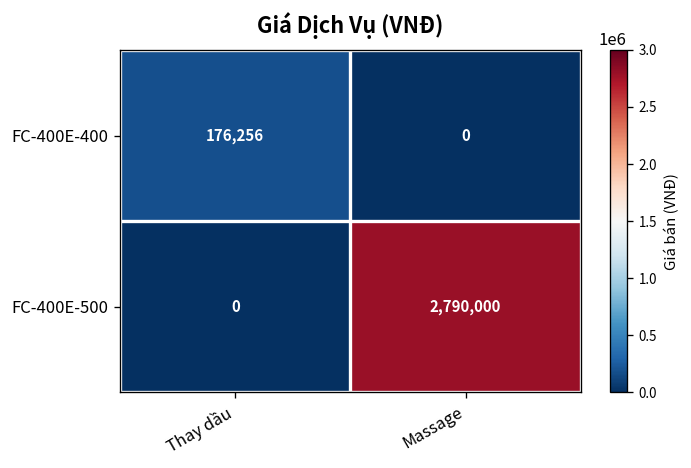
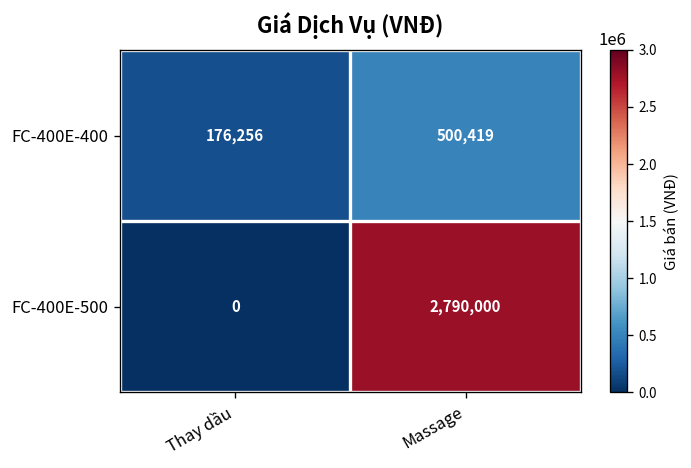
FC-400E-400, Massage: 0 -> 500,419
